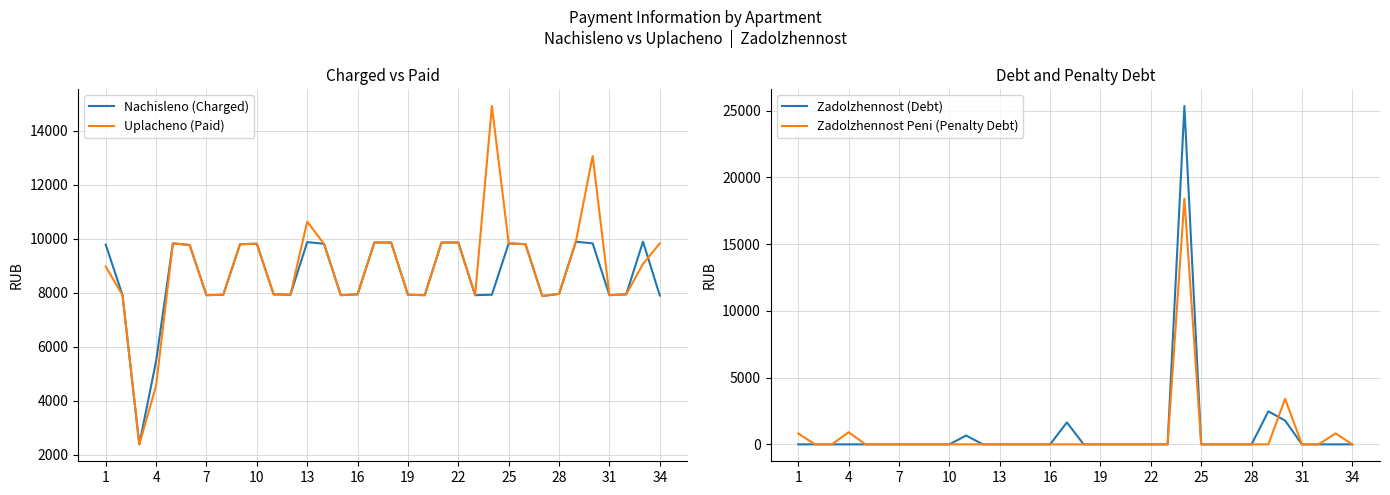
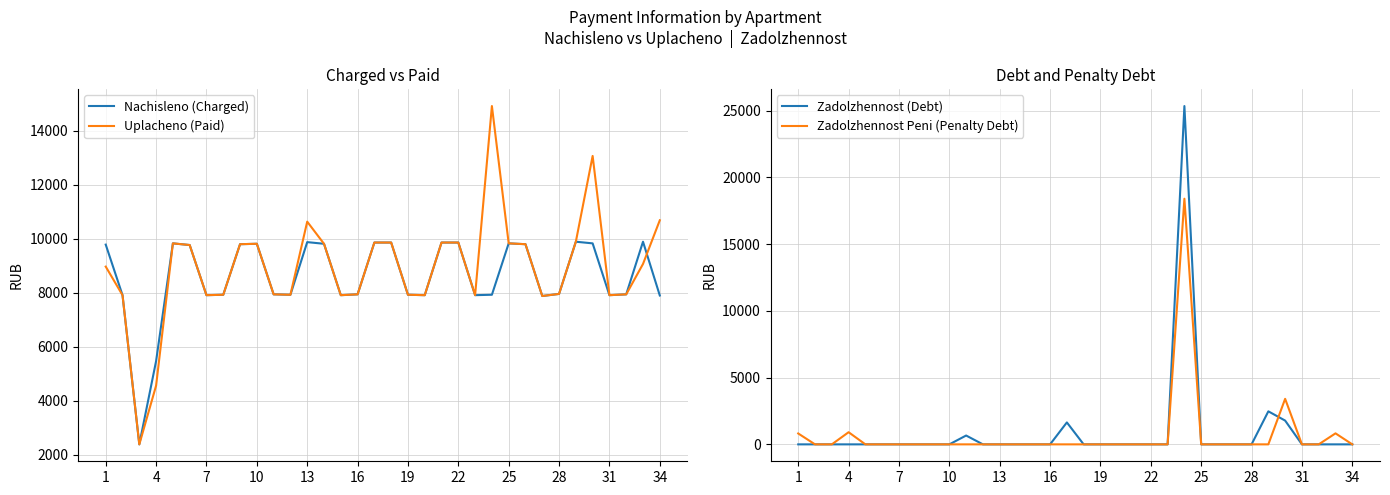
Charged vs Paid, Uplacheno (Paid), 34: 9800 -> 10700
